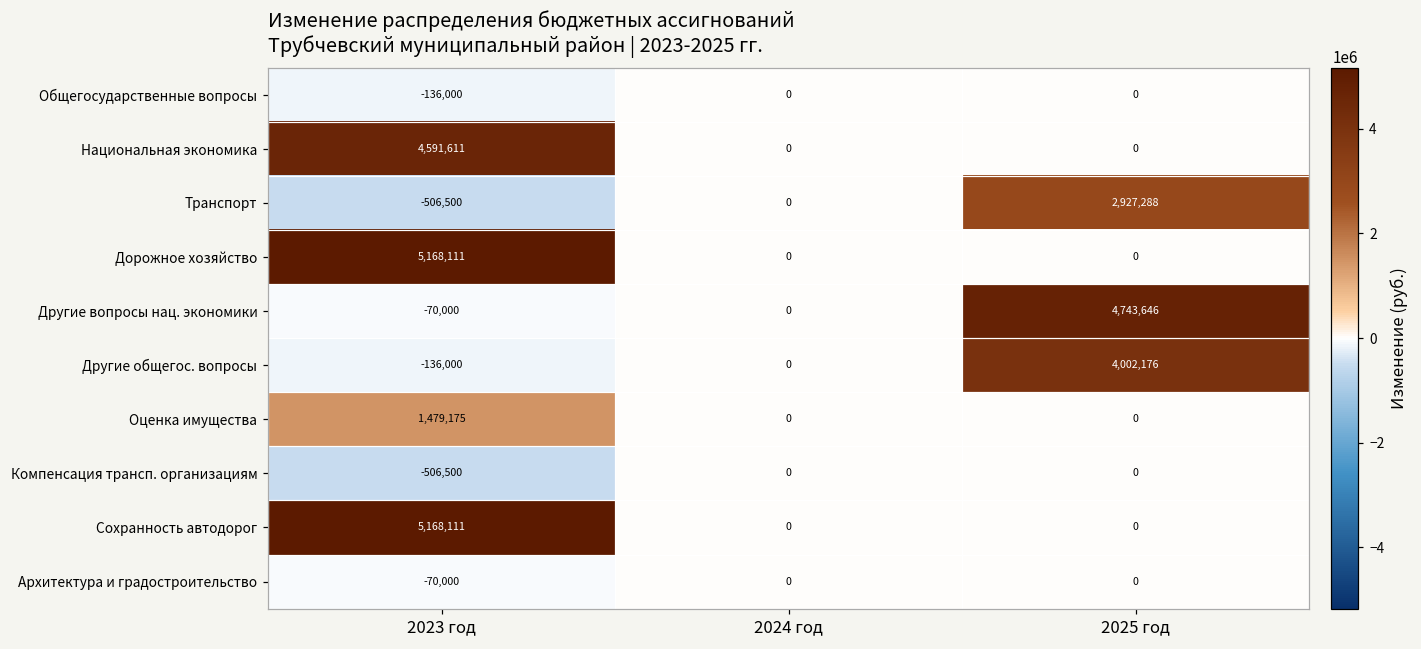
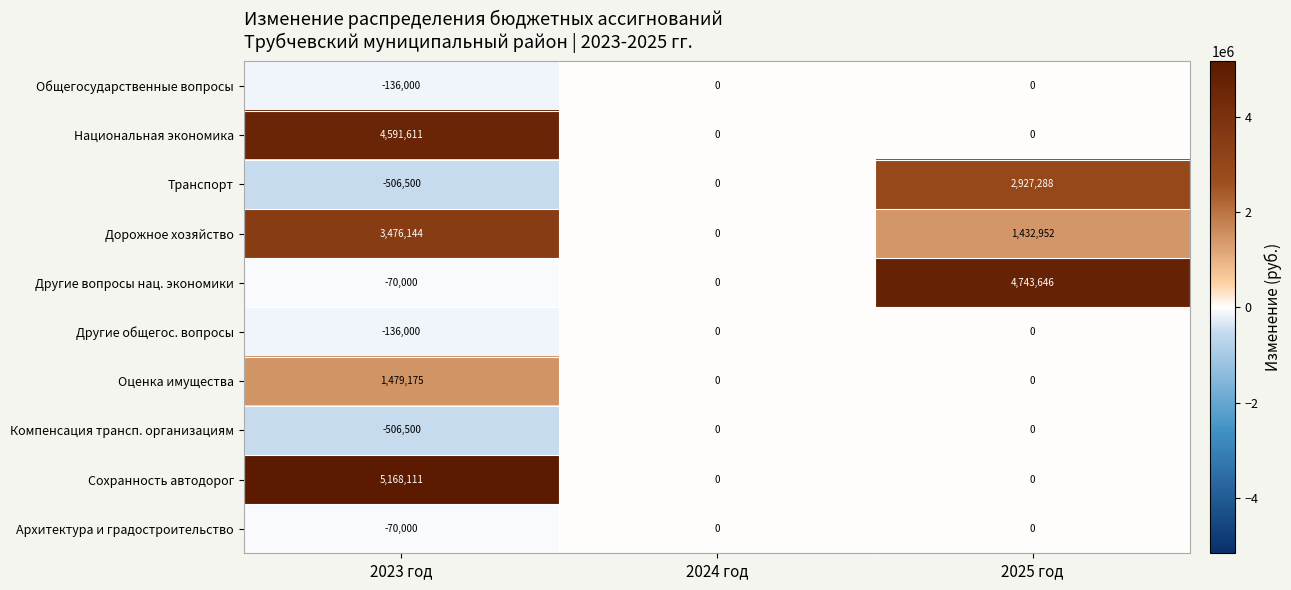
Дорожное хозяйство, 2023 год: 5,168,111 -> 3,476,144
Дорожное хозяйство, 2025 год: 0 -> 1,432,952
Другие общегос. вопросы, 2025 год: 4,002,176 -> 0
